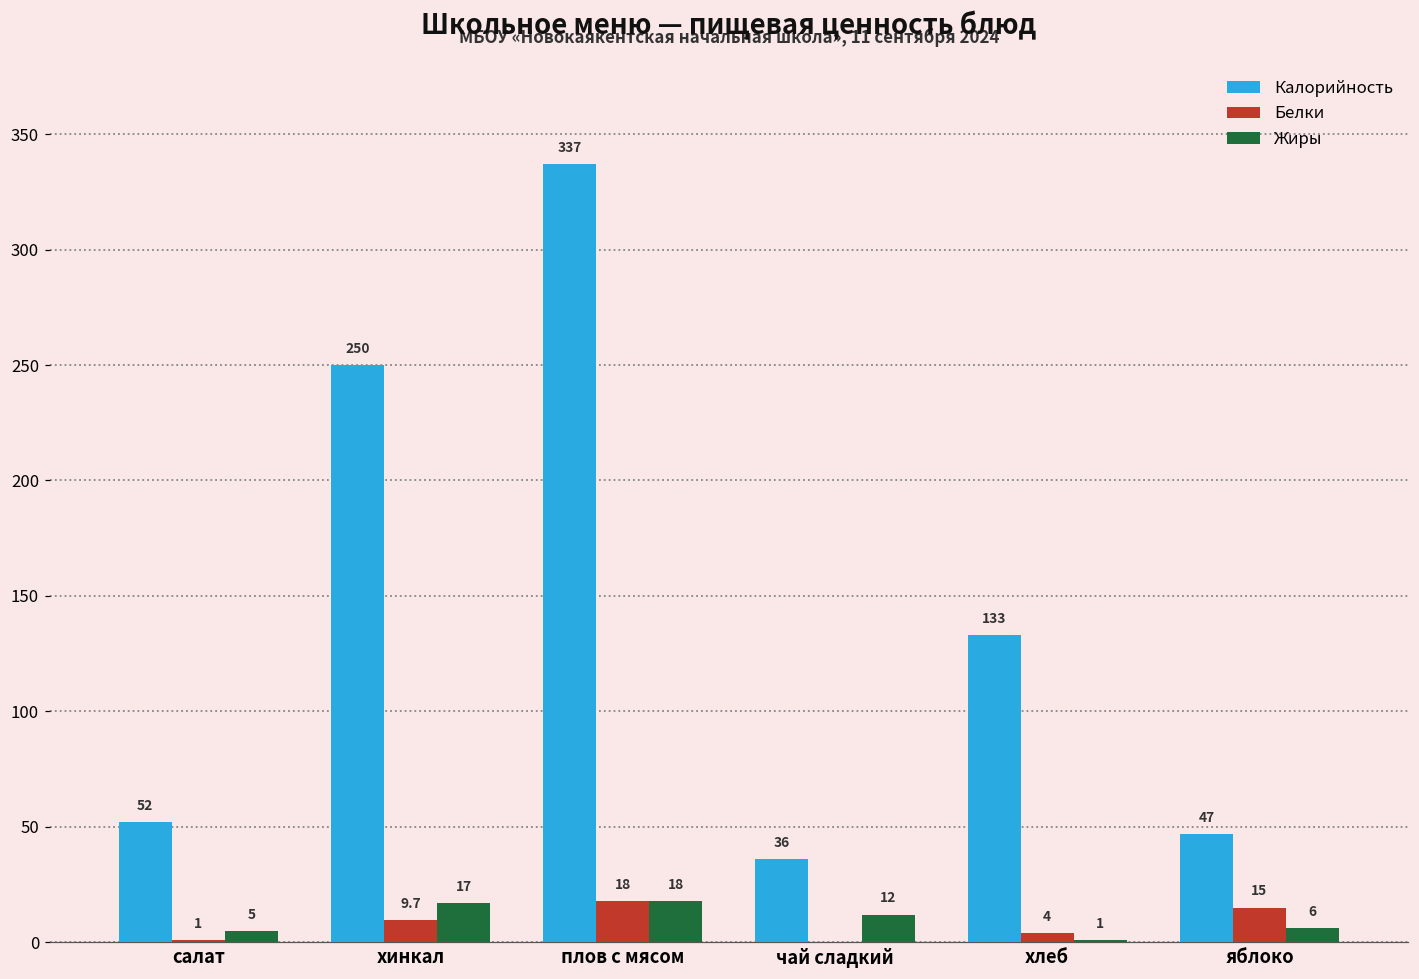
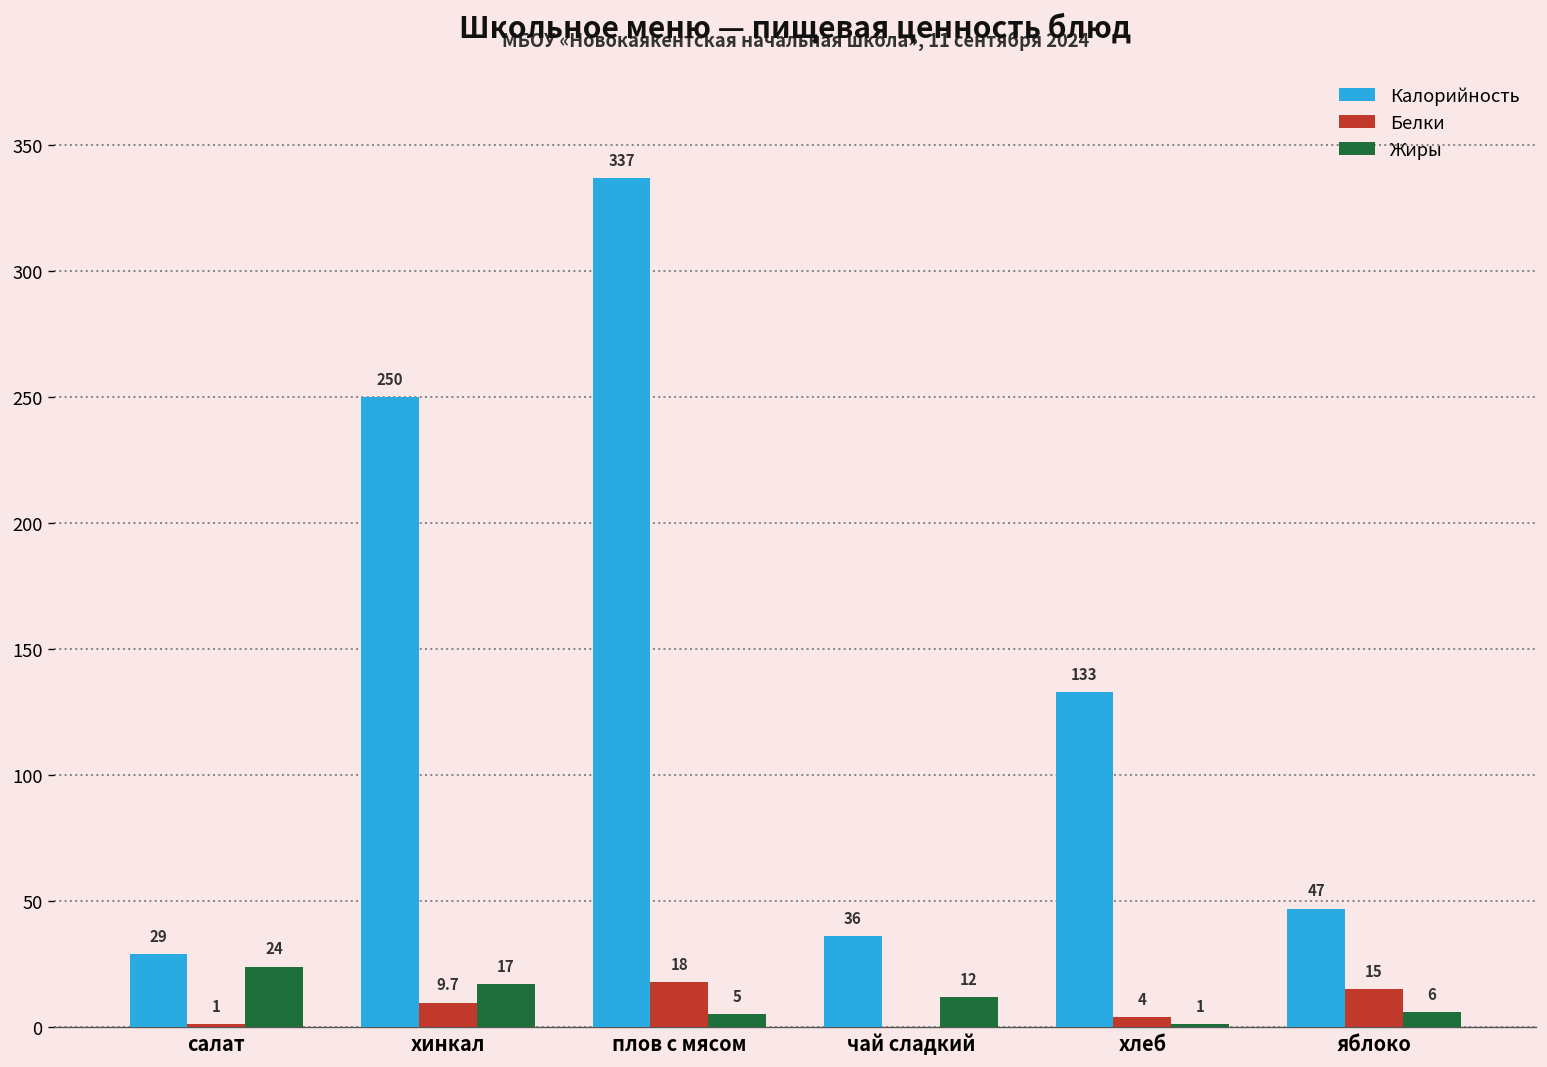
Калорийность, салат: 52 -> 29
Жиры, салат: 5 -> 24
Жиры, плов с мясом: 18 -> 5
